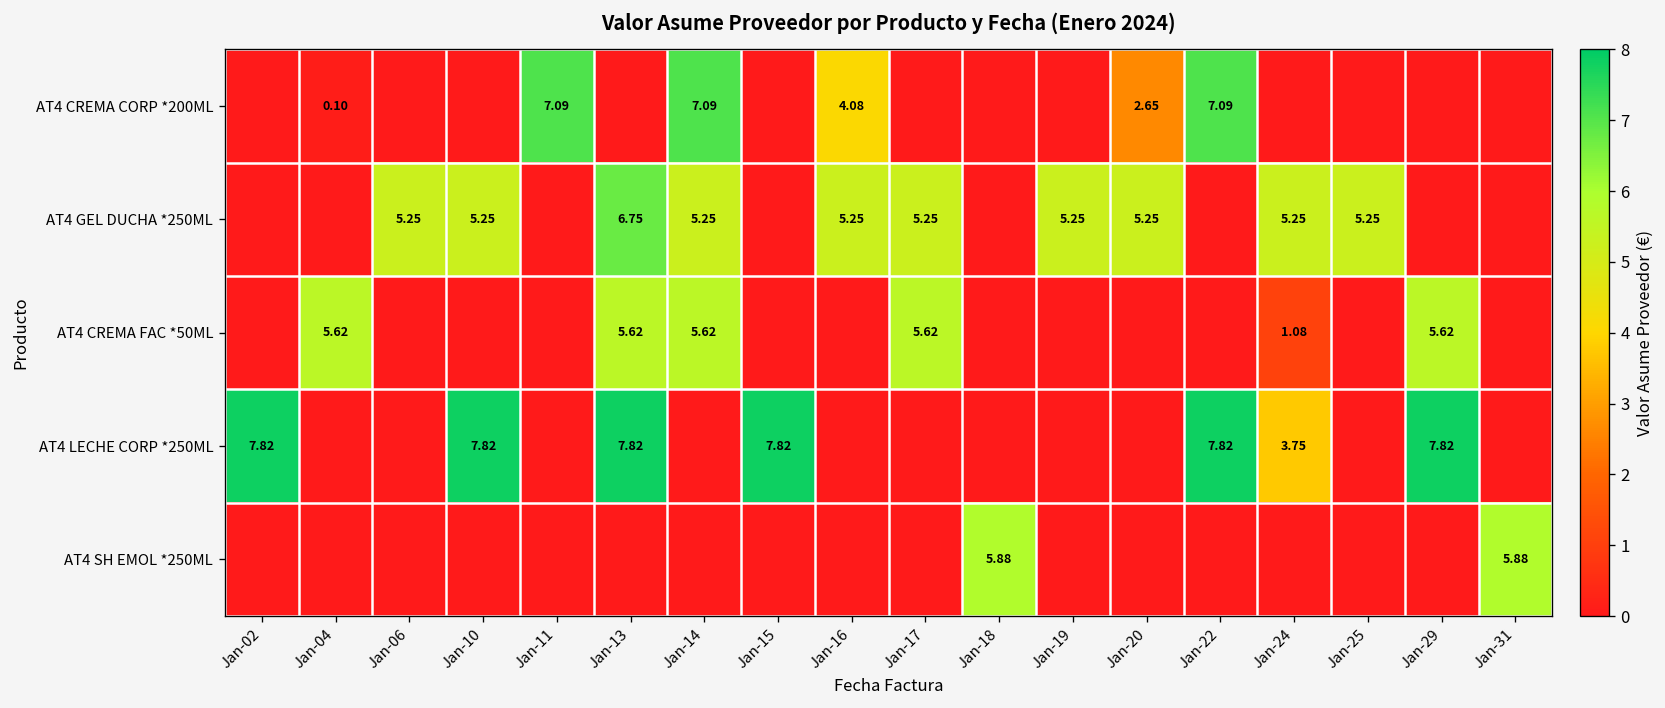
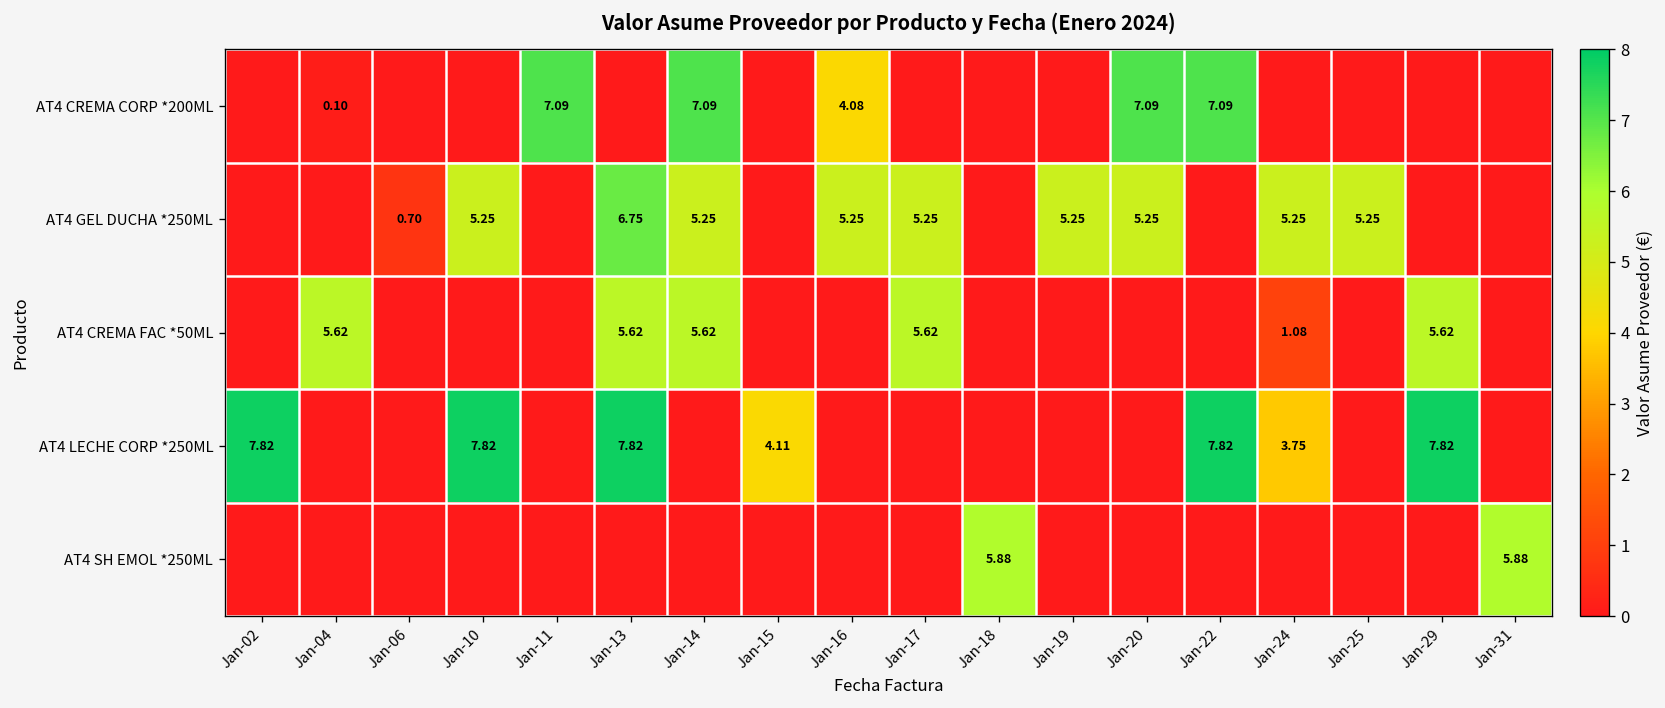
AT4 CREMA CORP *200ML, Jan-20: 2.65 -> 7.09
AT4 GEL DUCHA *250ML, Jan-06: 5.25 -> 0.70
AT4 LECHE CORP *250ML, Jan-15: 7.82 -> 4.11
